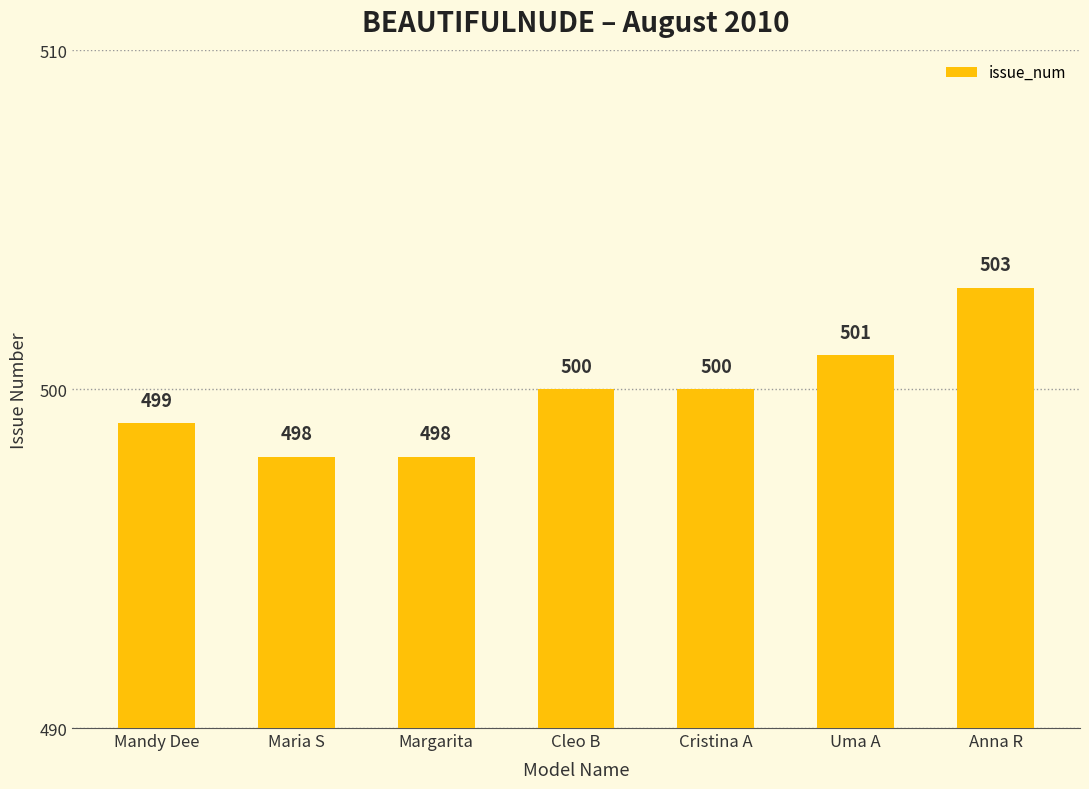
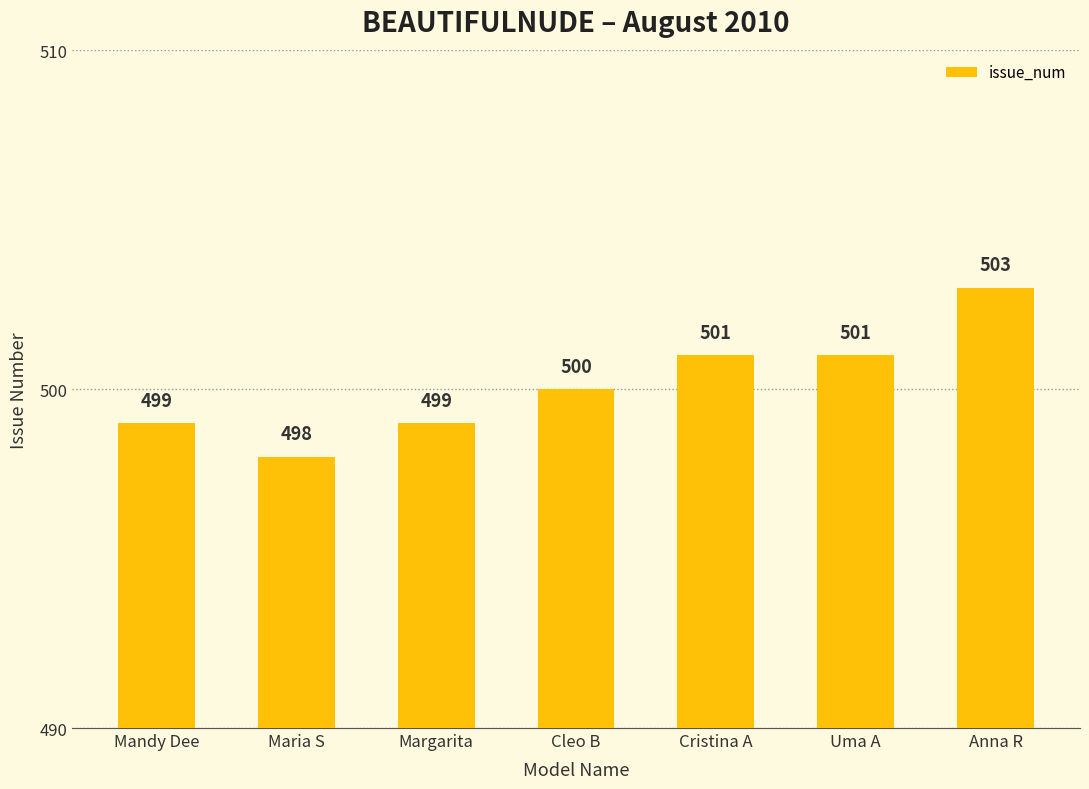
Margarita: 498 -> 499
Cristina A: 500 -> 501
